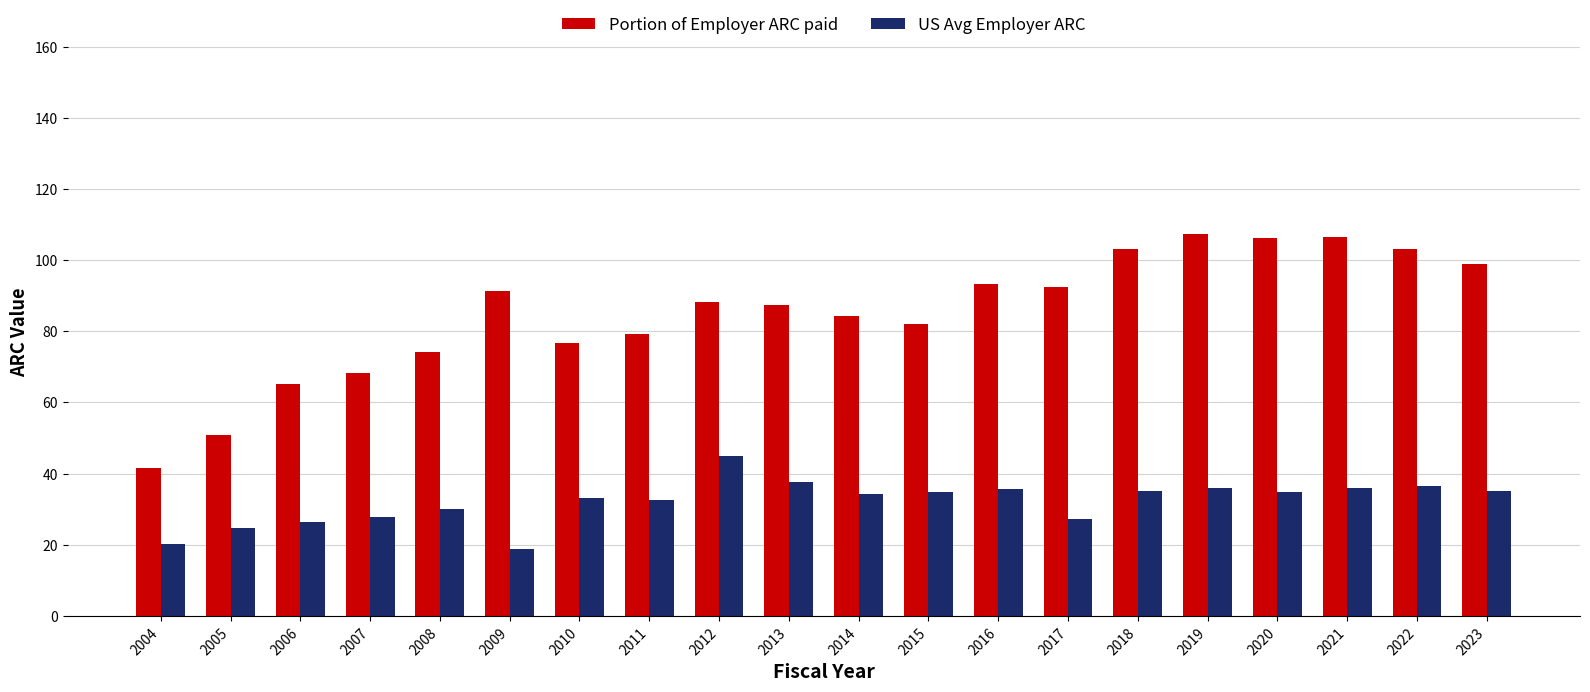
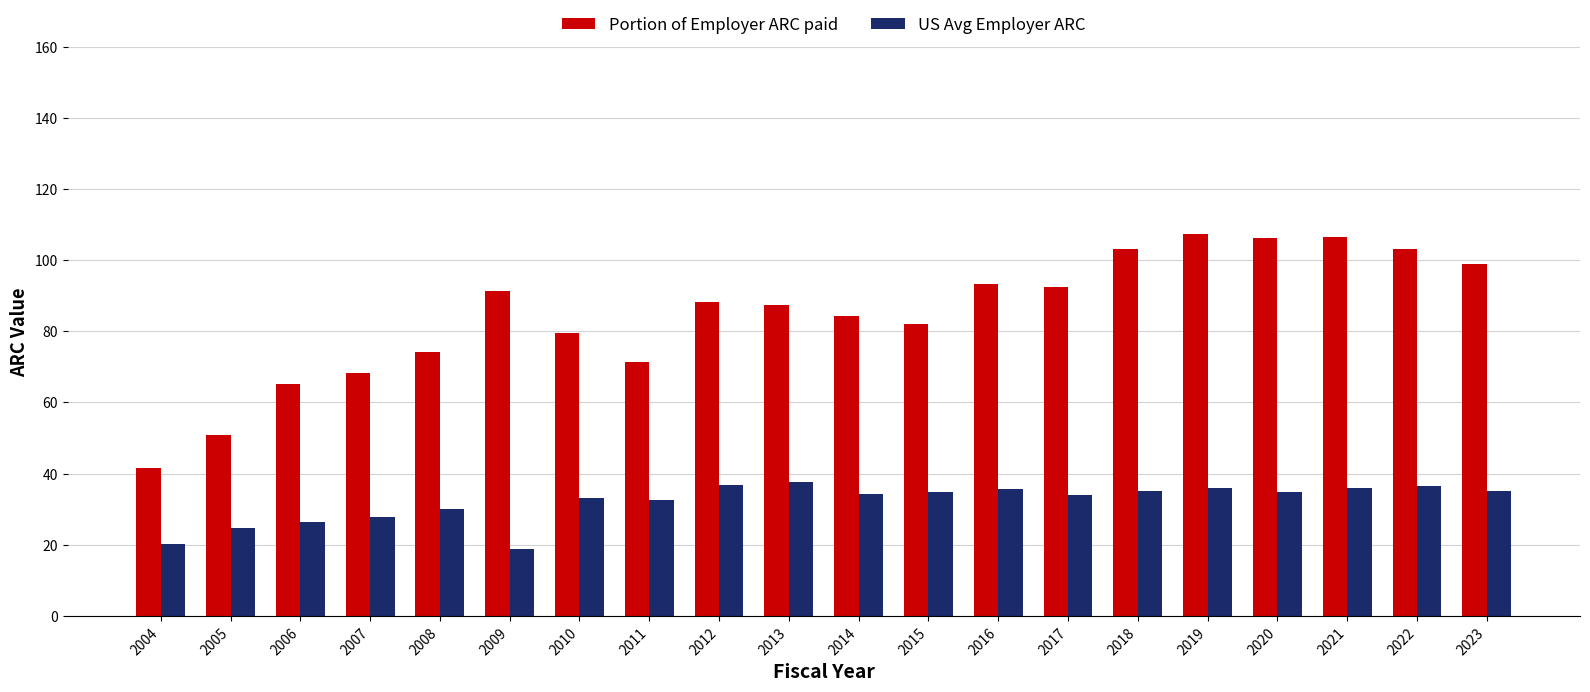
Portion of Employer ARC paid, 2010: 77 -> 79
Portion of Employer ARC paid, 2011: 79 -> 72
US Avg Employer ARC, 2012: 45 -> 37
US Avg Employer ARC, 2017: 27 -> 34
